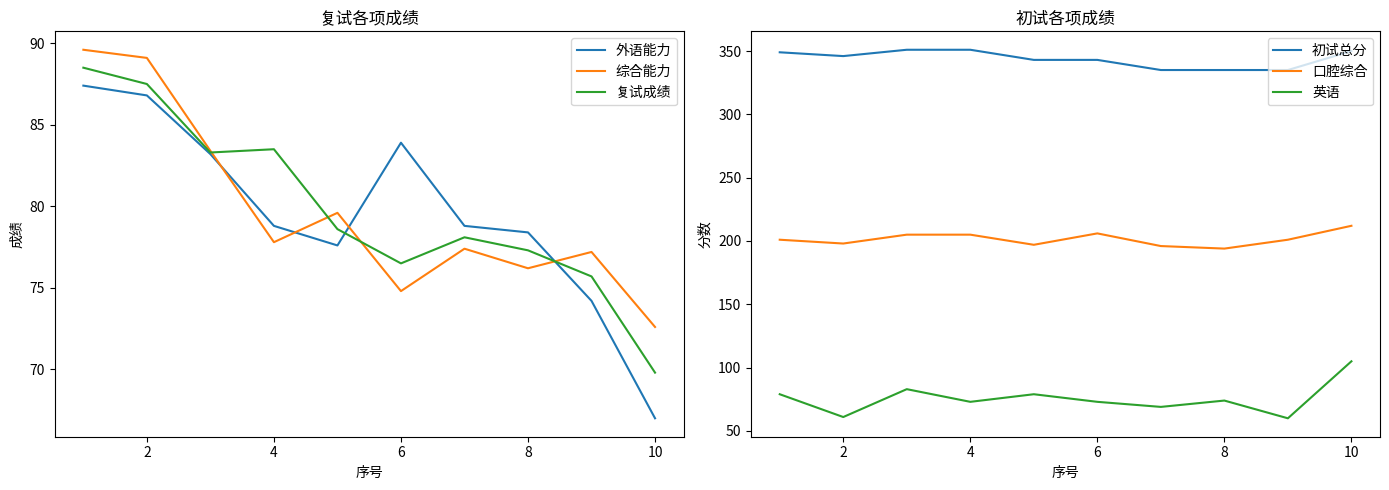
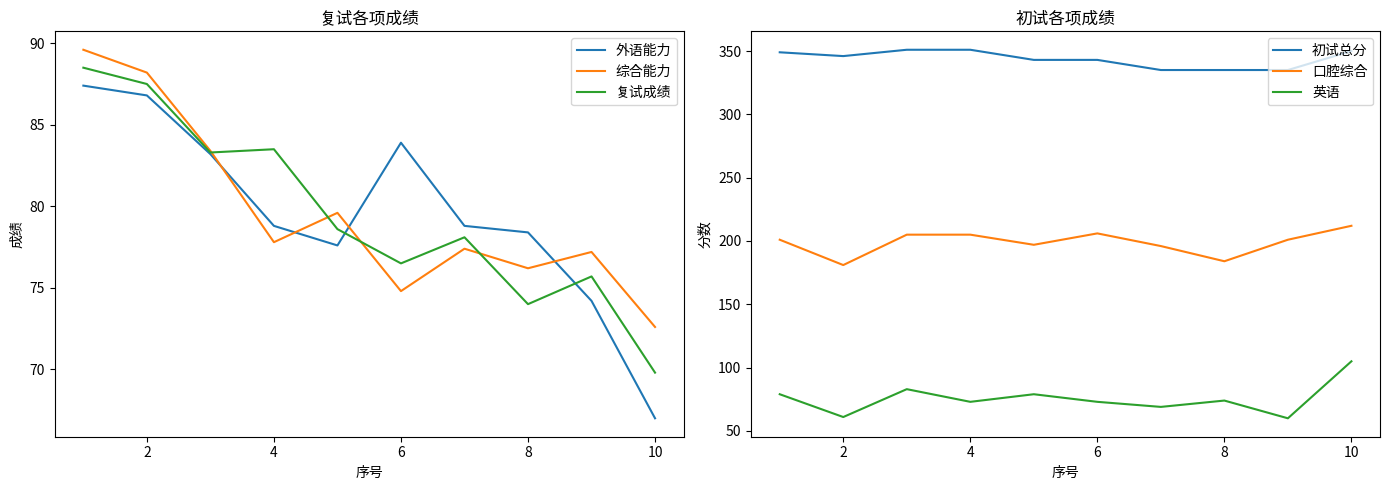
复试各项成绩, 综合能力, 2: 89.1 -> 88.2
复试各项成绩, 复试成绩, 8: 77.3 -> 74.0
初试各项成绩, 口腔综合, 2: 198 -> 181
初试各项成绩, 口腔综合, 8: 194 -> 184
